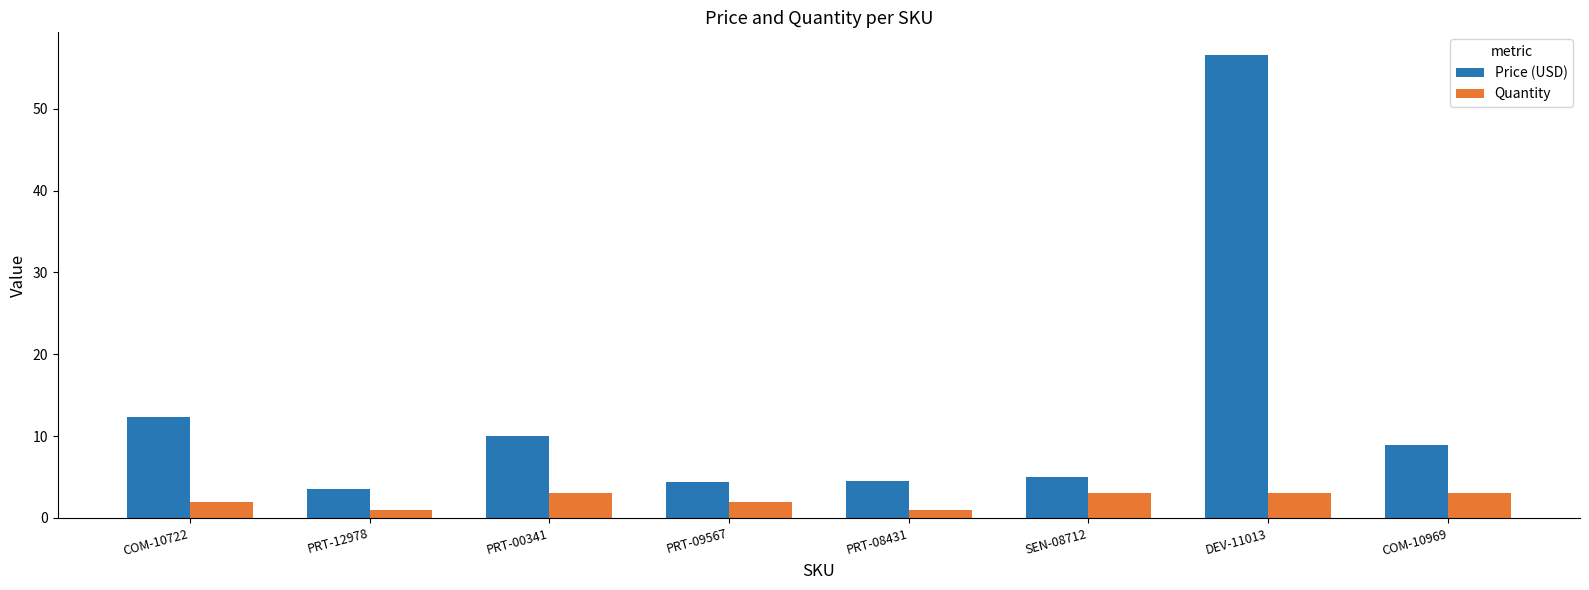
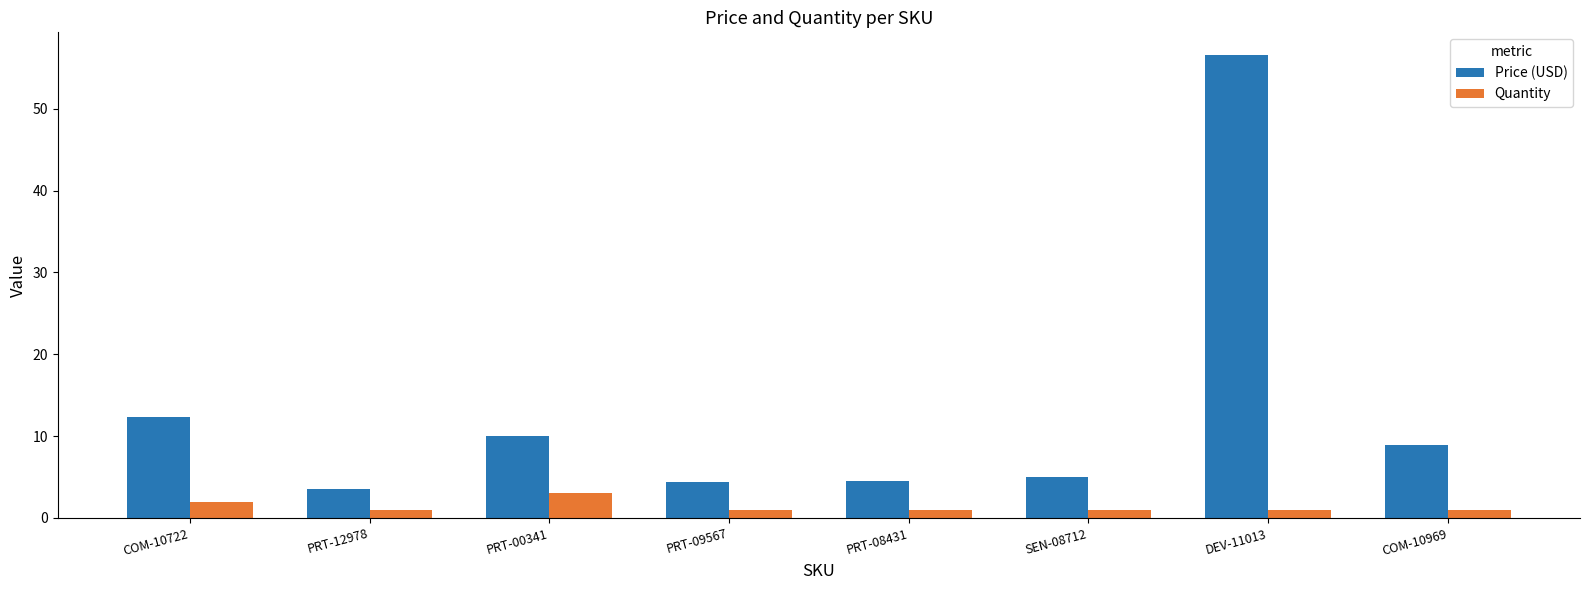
Quantity, PRT-09567: 2 -> 1
Quantity, SEN-08712: 3 -> 1
Quantity, DEV-11013: 3 -> 1
Quantity, COM-10969: 3 -> 1
